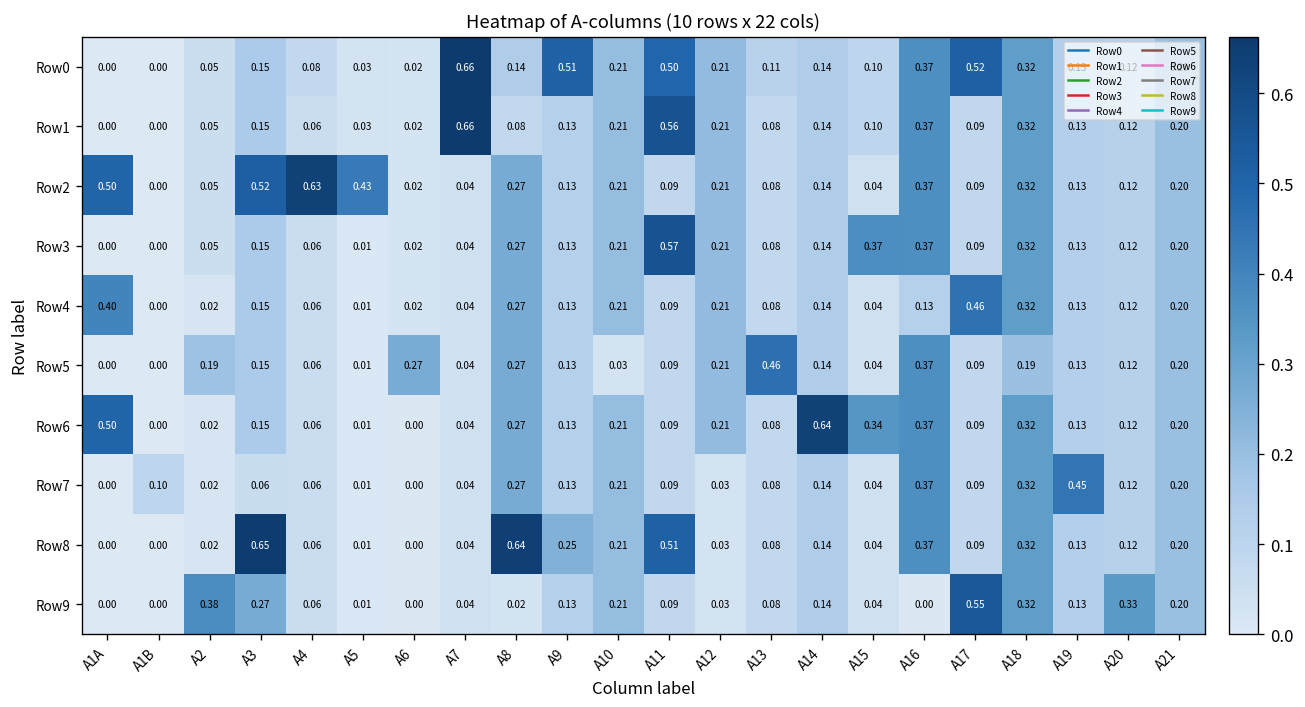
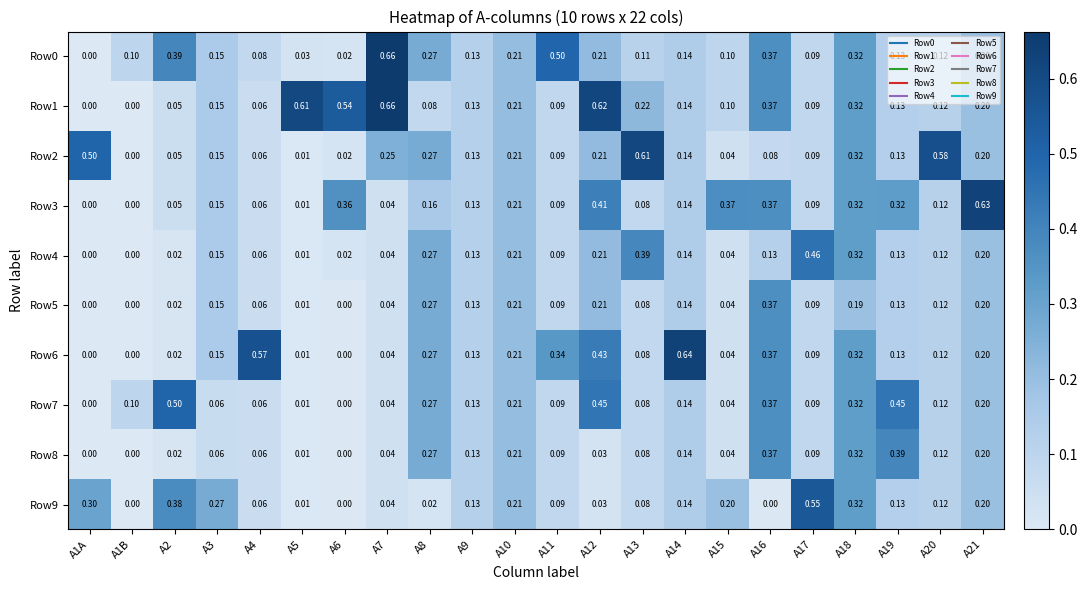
Row0, A1B: 0.00 -> 0.10
Row0, A2: 0.05 -> 0.39
Row0, A8: 0.14 -> 0.27
Row0, A9: 0.51 -> 0.13
Row0, A17: 0.52 -> 0.09
Row1, A5: 0.03 -> 0.61
Row1, A6: 0.02 -> 0.54
Row1, A11: 0.56 -> 0.09
Row1, A12: 0.21 -> 0.62
Row1, A13: 0.08 -> 0.22
Row2, A3: 0.52 -> 0.15
Row2, A4: 0.63 -> 0.06
Row2, A5: 0.43 -> 0.01
Row2, A7: 0.04 -> 0.25
Row2, A13: 0.08 -> 0.61
Row2, A16: 0.37 -> 0.08
Row2, A20: 0.12 -> 0.58
Row3, A6: 0.02 -> 0.36
Row3, A8: 0.27 -> 0.16
Row3, A11: 0.57 -> 0.09
Row3, A12: 0.21 -> 0.41
Row3, A19: 0.13 -> 0.32
Row3, A21: 0.20 -> 0.63
Row4, A1A: 0.40 -> 0.00
Row4, A13: 0.08 -> 0.39
Row5, A2: 0.19 -> 0.02
Row5, A6: 0.27 -> 0.00
Row5, A10: 0.03 -> 0.21
Row5, A13: 0.46 -> 0.08
Row6, A1A: 0.50 -> 0.00
Row6, A4: 0.06 -> 0.57
Row6, A11: 0.09 -> 0.34
Row6, A12: 0.21 -> 0.43
Row6, A15: 0.34 -> 0.04
Row7, A2: 0.02 -> 0.50
Row7, A12: 0.03 -> 0.45
Row8, A3: 0.65 -> 0.06
Row8, A8: 0.64 -> 0.27
Row8, A9: 0.25 -> 0.13
Row8, A11: 0.51 -> 0.09
Row8, A19: 0.13 -> 0.39
Row9, A1A: 0.00 -> 0.30
Row9, A15: 0.04 -> 0.20
Row9, A20: 0.33 -> 0.12
